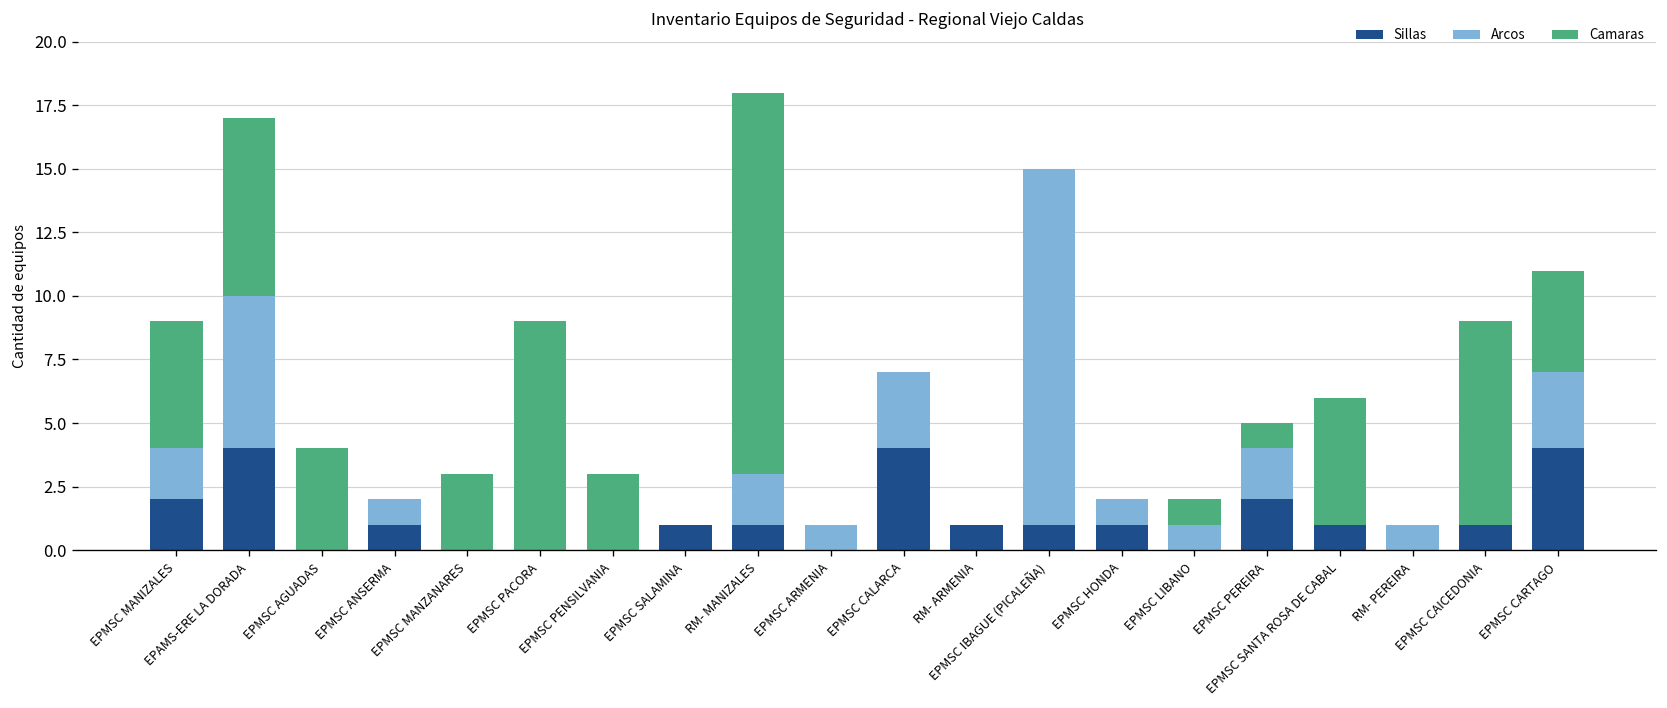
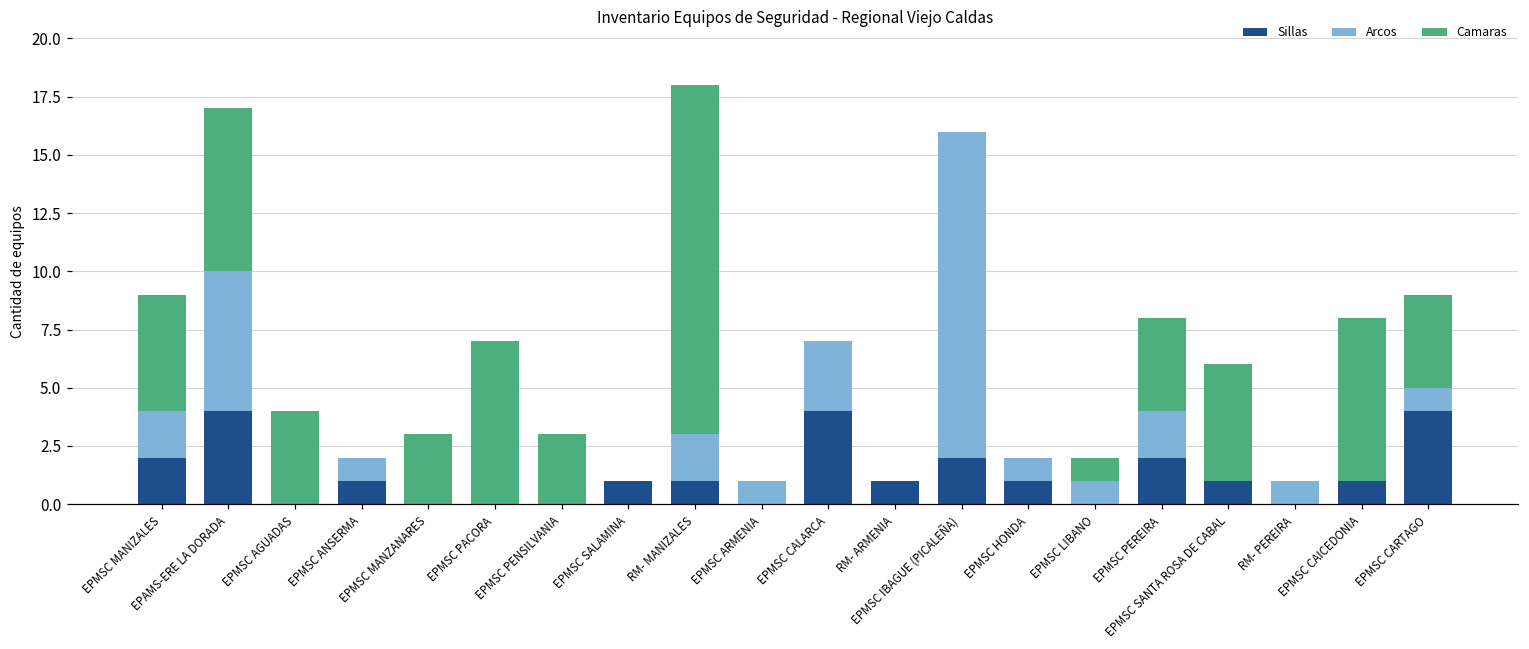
Camaras, EPMSC PACORA: 9 -> 7
Sillas, EPMSC IBAGUE (PICALEÑA): 1 -> 2
Camaras, EPMSC PEREIRA: 1 -> 4
Camaras, EPMSC CAICEDONIA: 8 -> 7
Arcos, EPMSC CARTAGO: 3 -> 1
